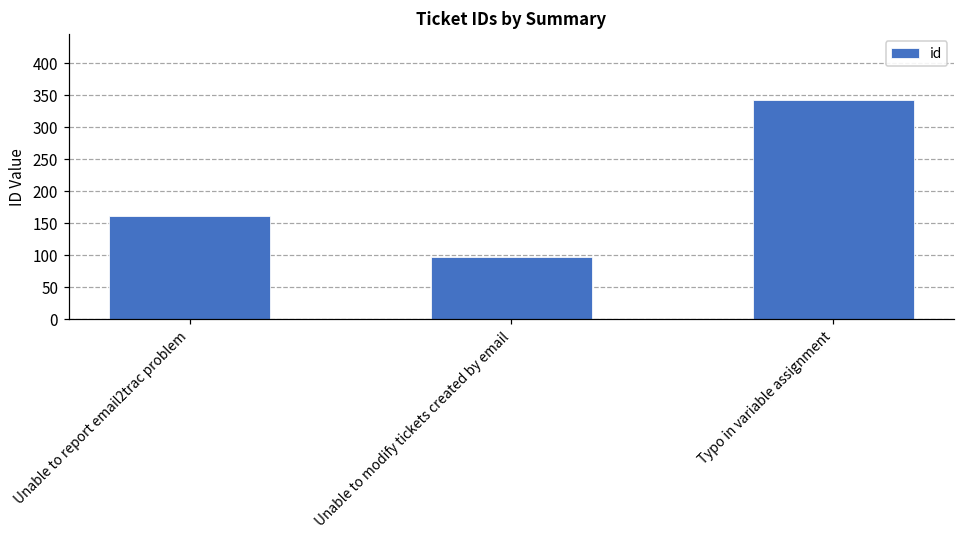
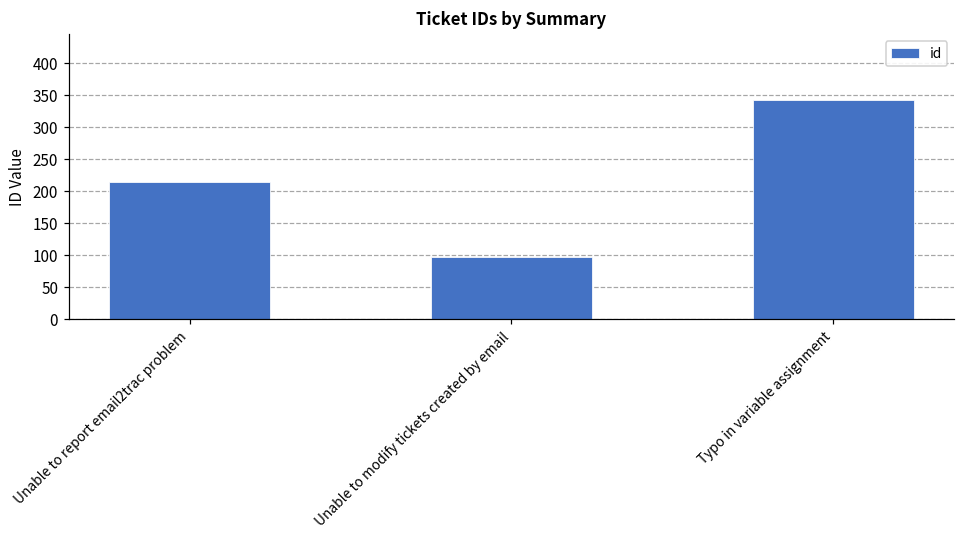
Unable to report email2trac problem: 160 -> 220
